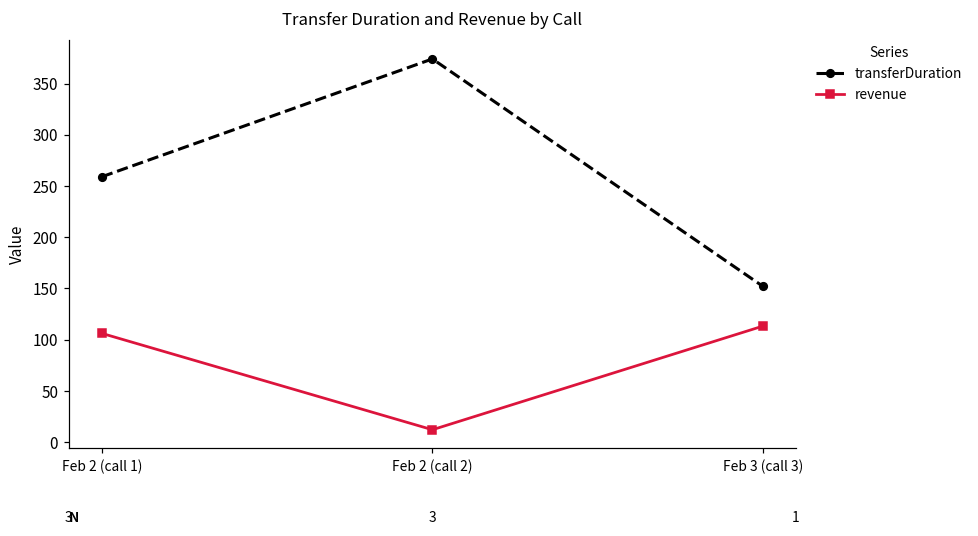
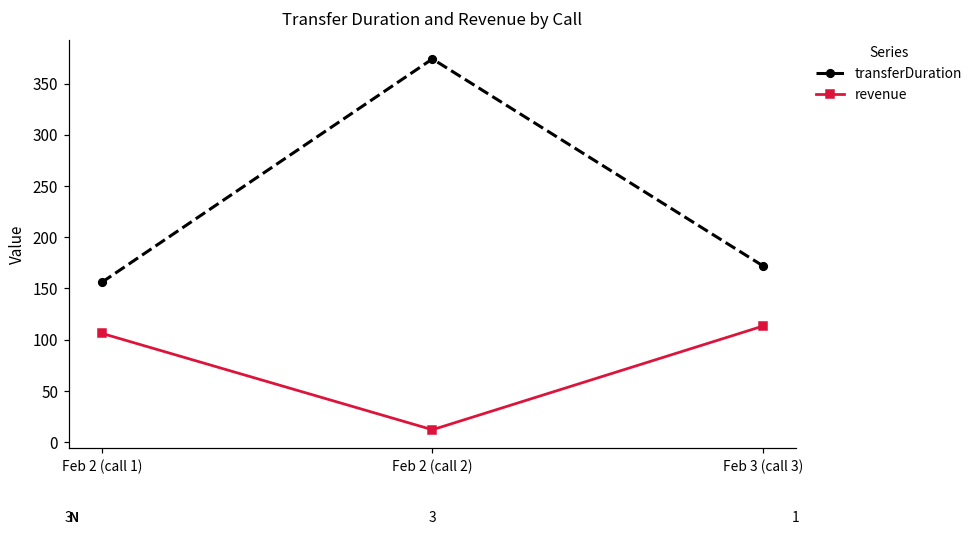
transferDuration, Feb 2 (call 1): 260 -> 160
transferDuration, Feb 3 (call 3): 150 -> 170
